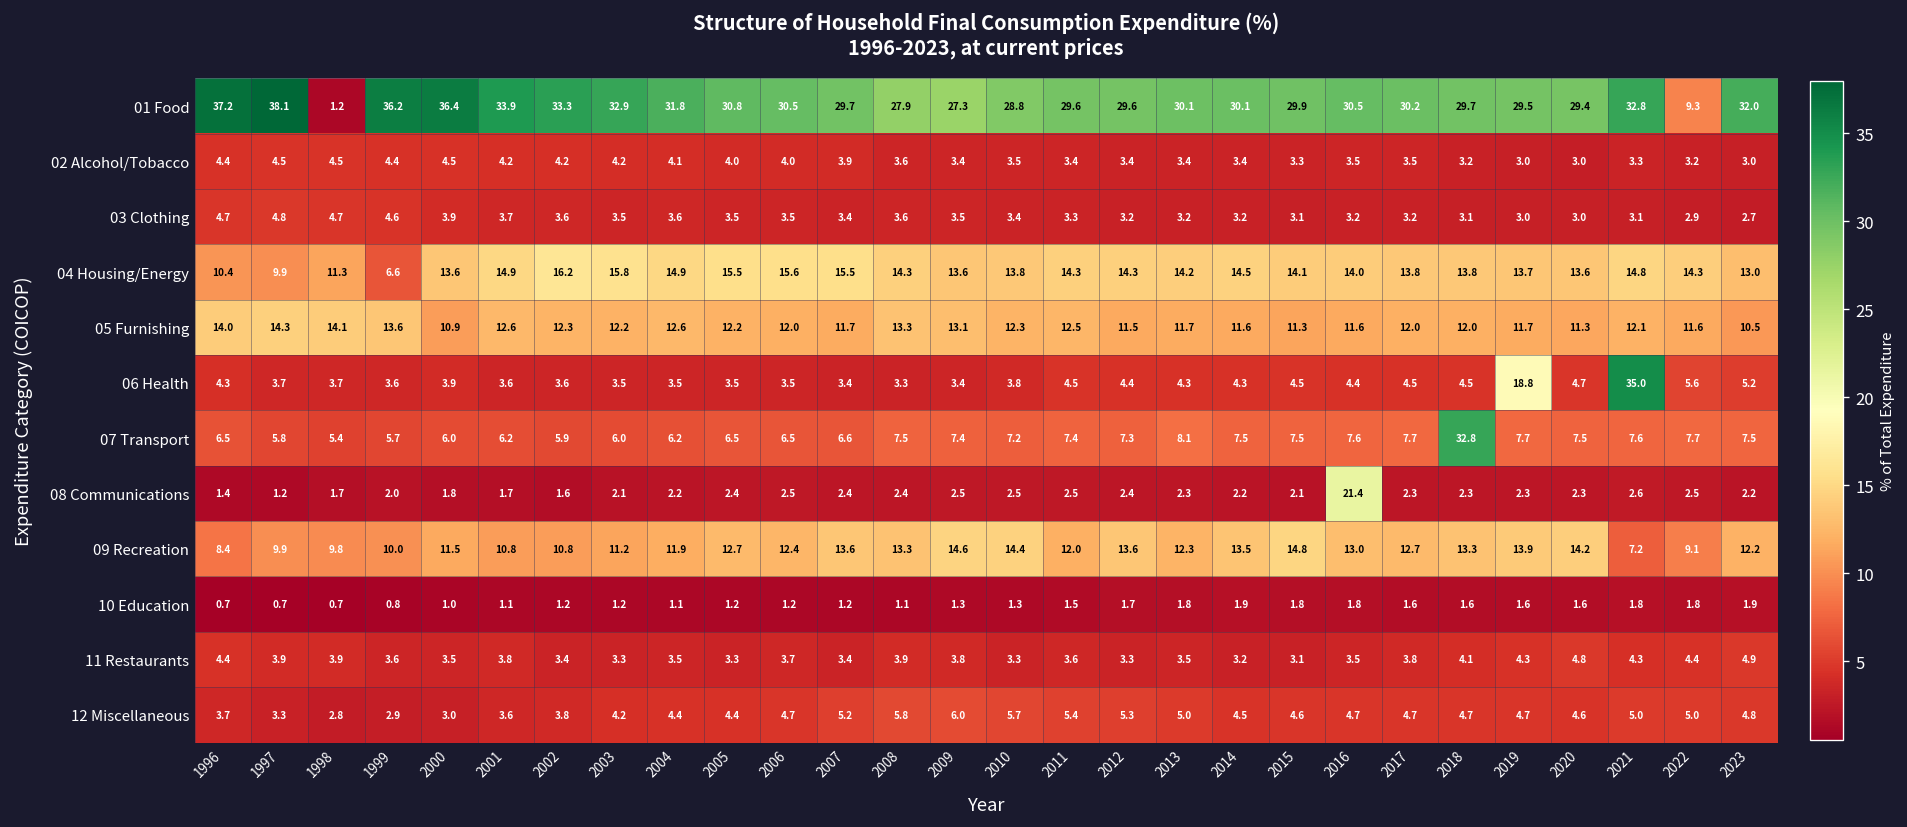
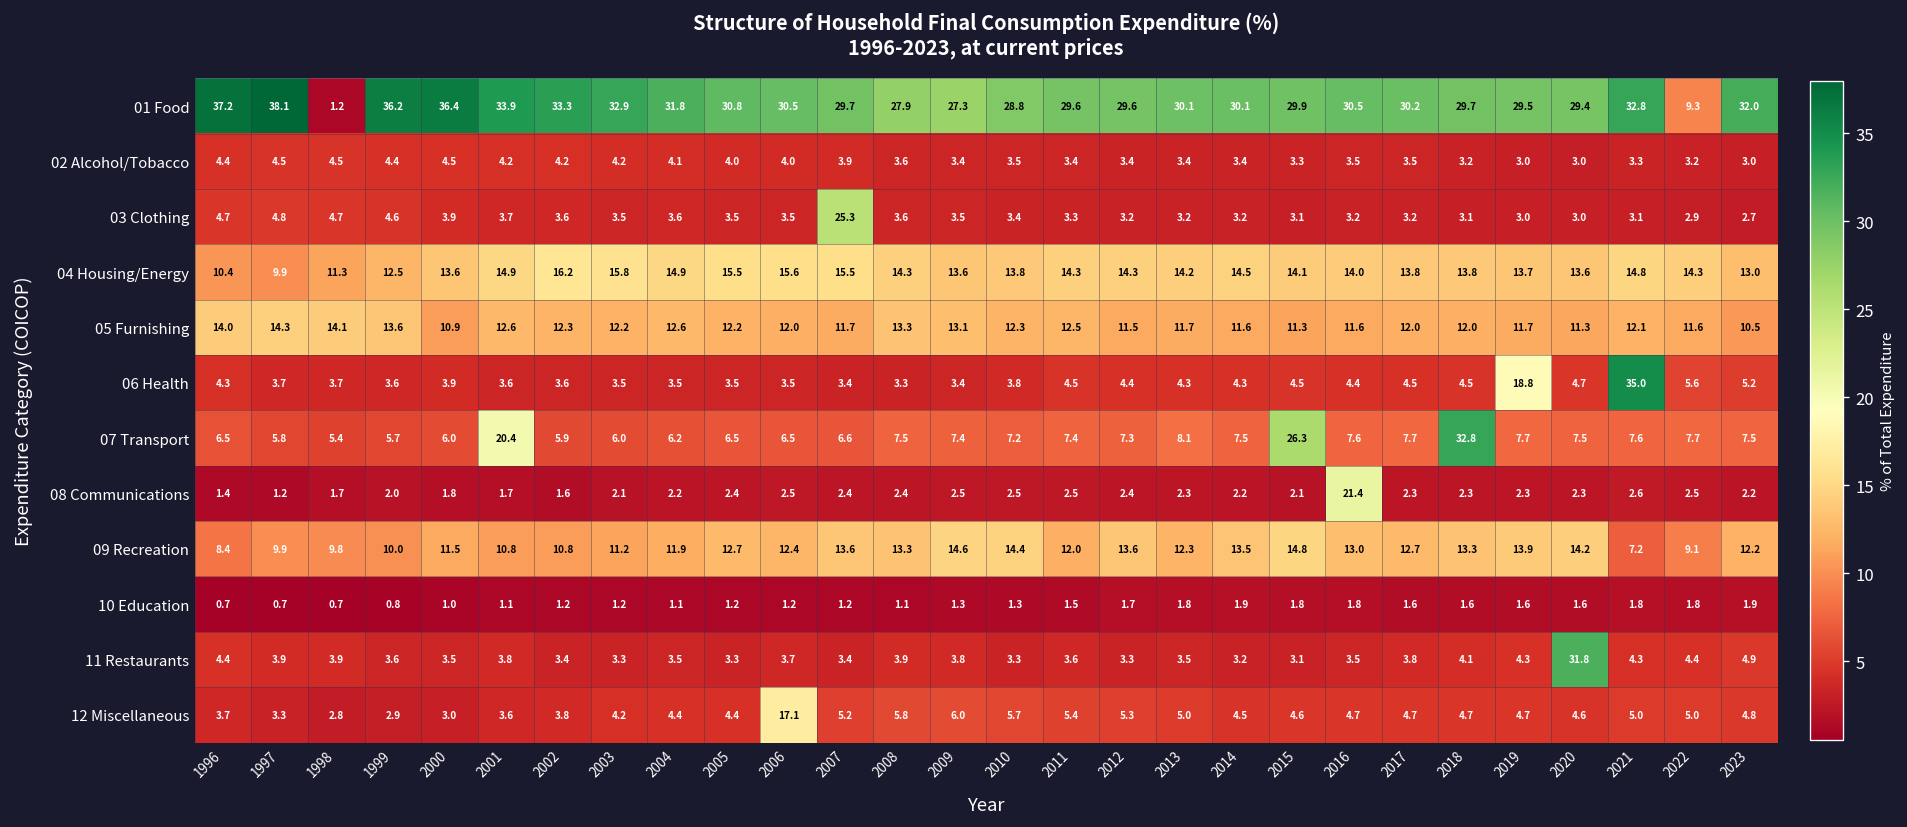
03 Clothing, 2007: 3.4 -> 25.3
04 Housing/Energy, 1999: 6.6 -> 12.5
07 Transport, 2001: 6.2 -> 20.4
07 Transport, 2015: 7.5 -> 26.3
11 Restaurants, 2020: 4.8 -> 31.8
12 Miscellaneous, 2006: 4.7 -> 17.1
